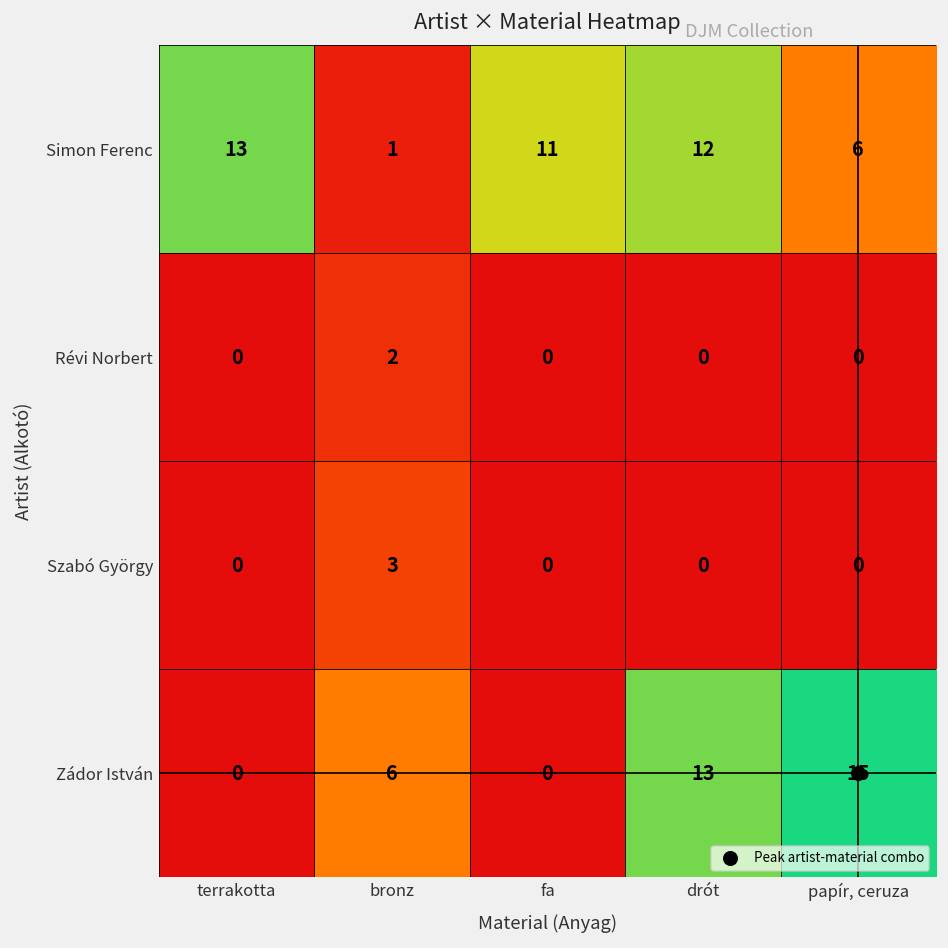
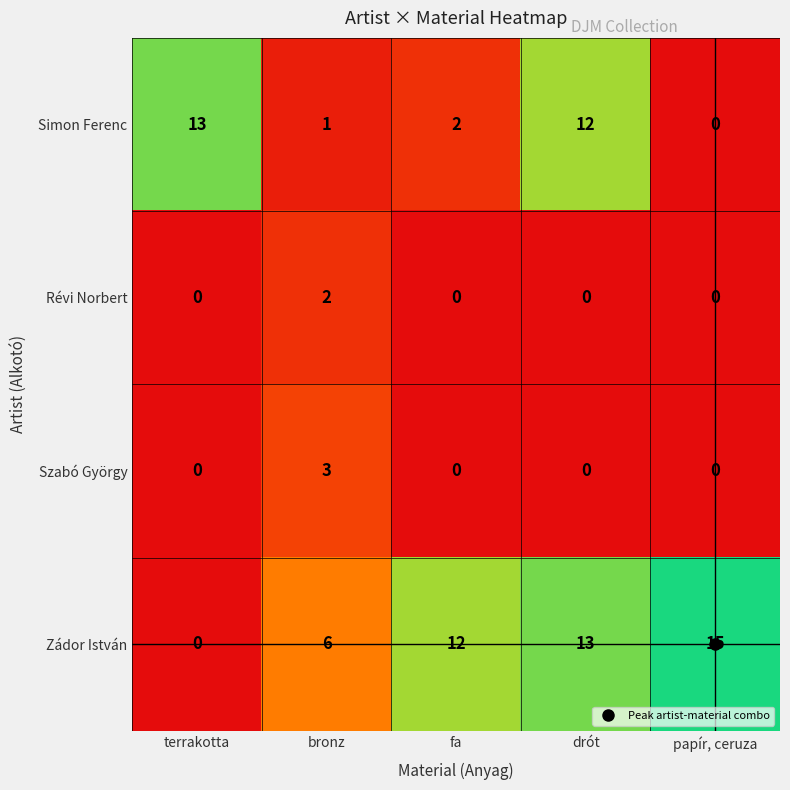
Simon Ferenc, fa: 11 -> 2
Simon Ferenc, papír, ceruza: 6 -> 0
Zádor István, fa: 0 -> 12
